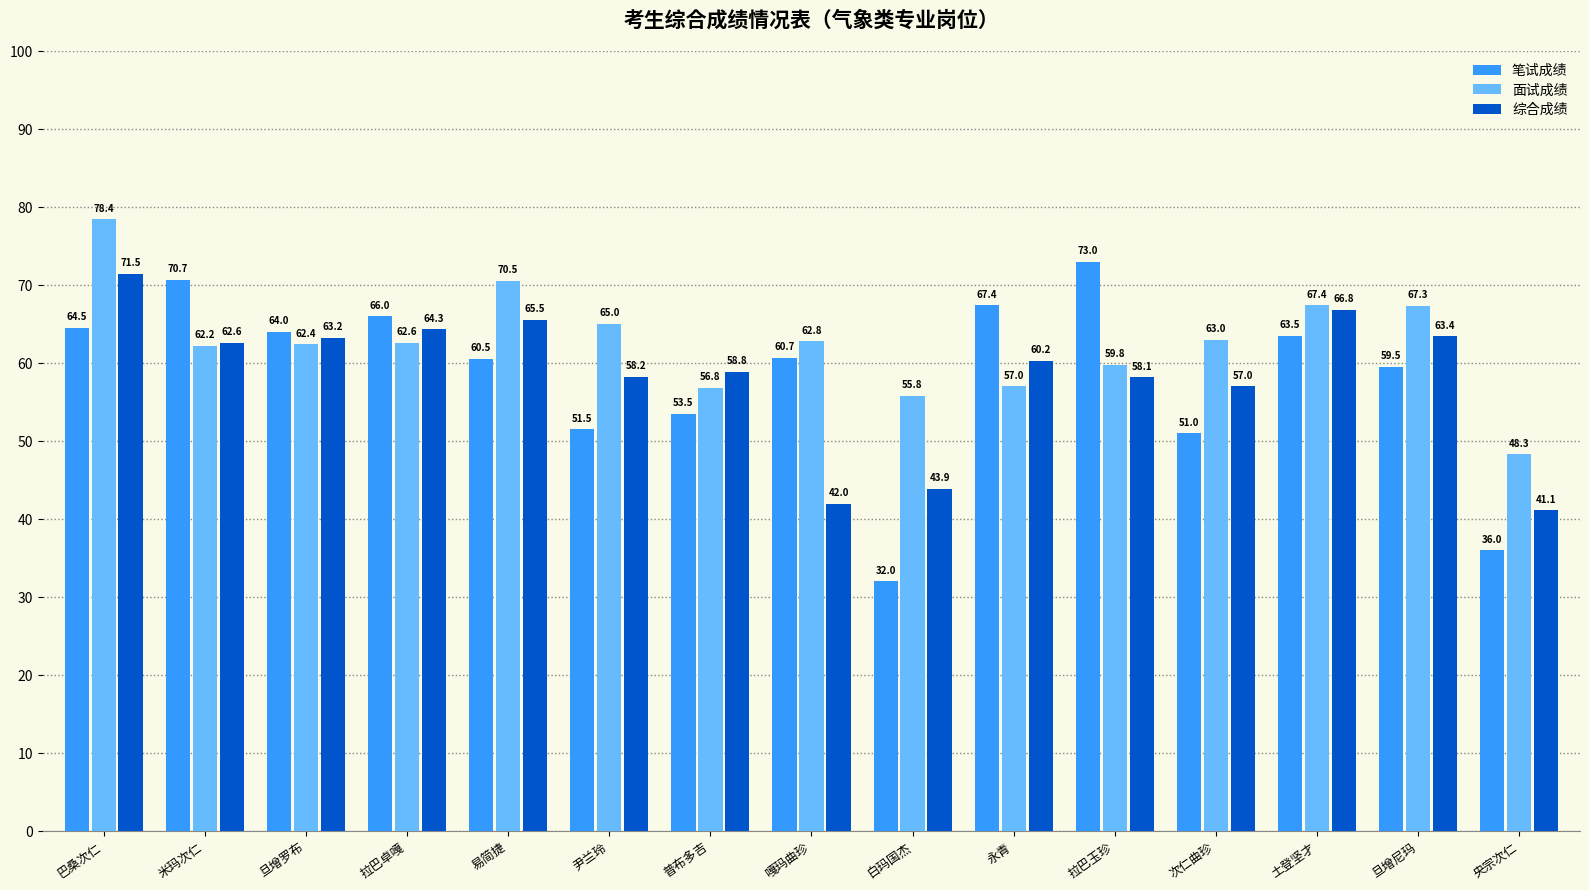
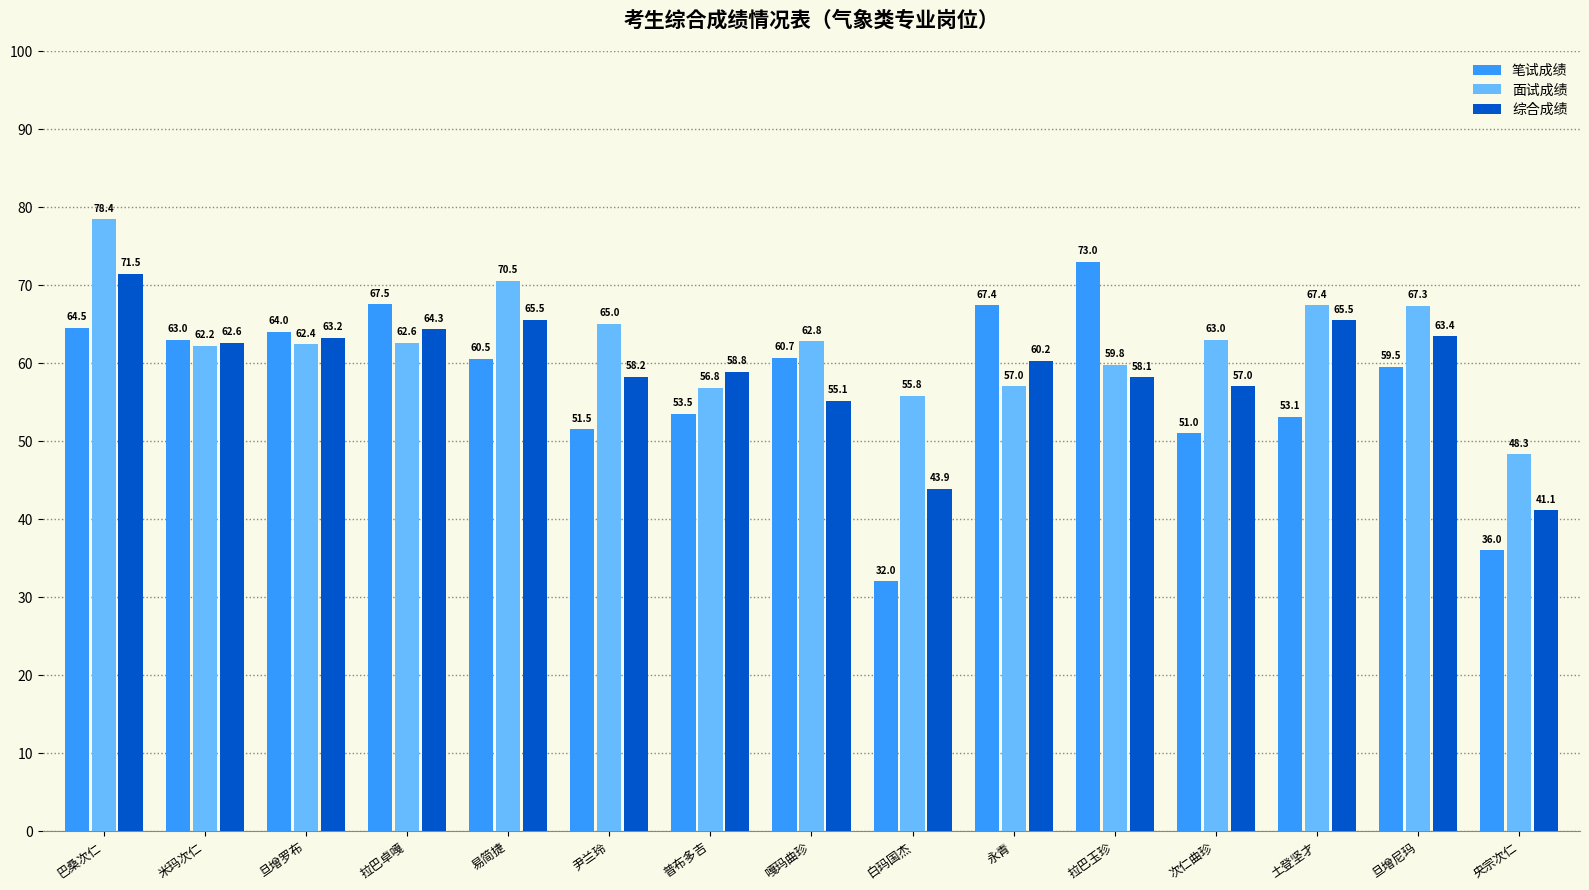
笔试成绩, 米玛次仁: 70.7 -> 63.0
笔试成绩, 拉巴卓嘎: 66.0 -> 67.5
综合成绩, 嘎玛曲珍: 42.0 -> 55.1
笔试成绩, 土登坚才: 63.5 -> 53.1
综合成绩, 土登坚才: 66.8 -> 65.5
